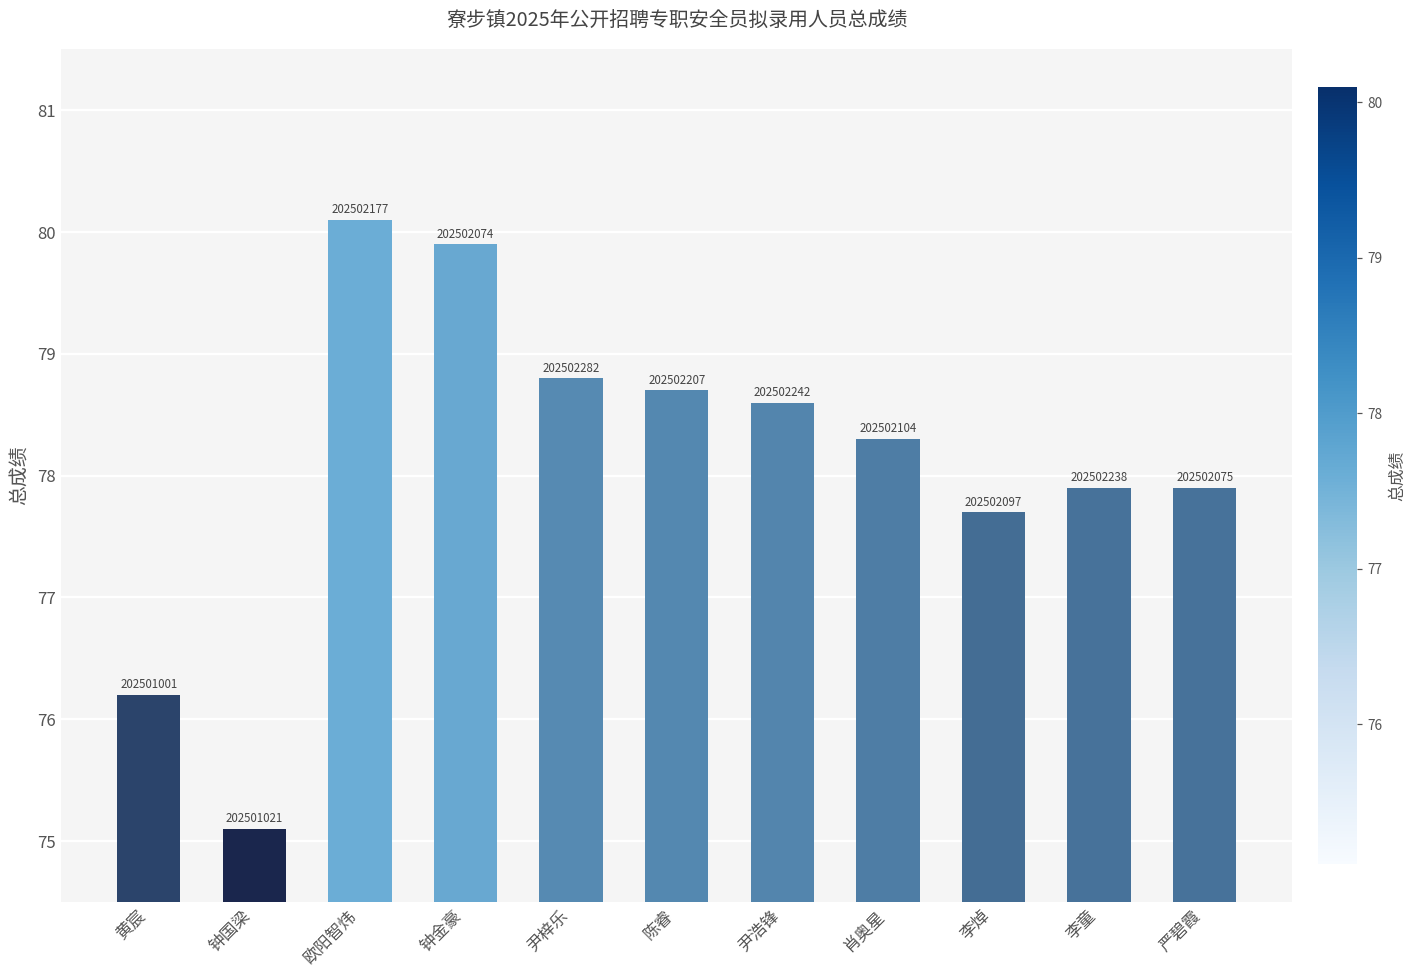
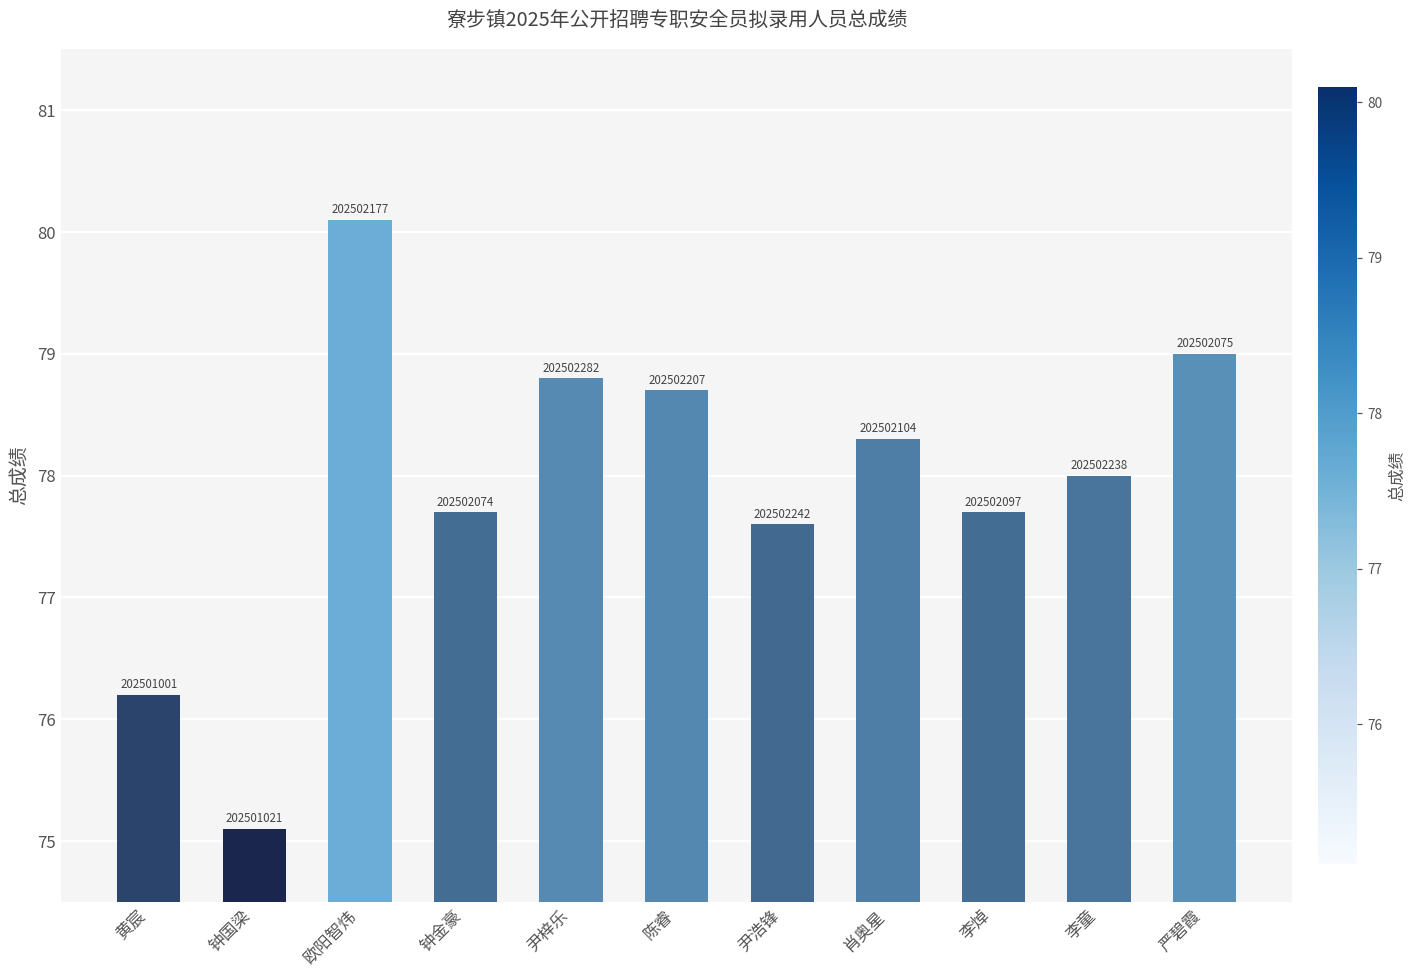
钟金豪: 79.9 -> 77.7
尹浩锋: 78.6 -> 77.6
李童: 77.9 -> 78.0
严碧霞: 77.9 -> 79.0
